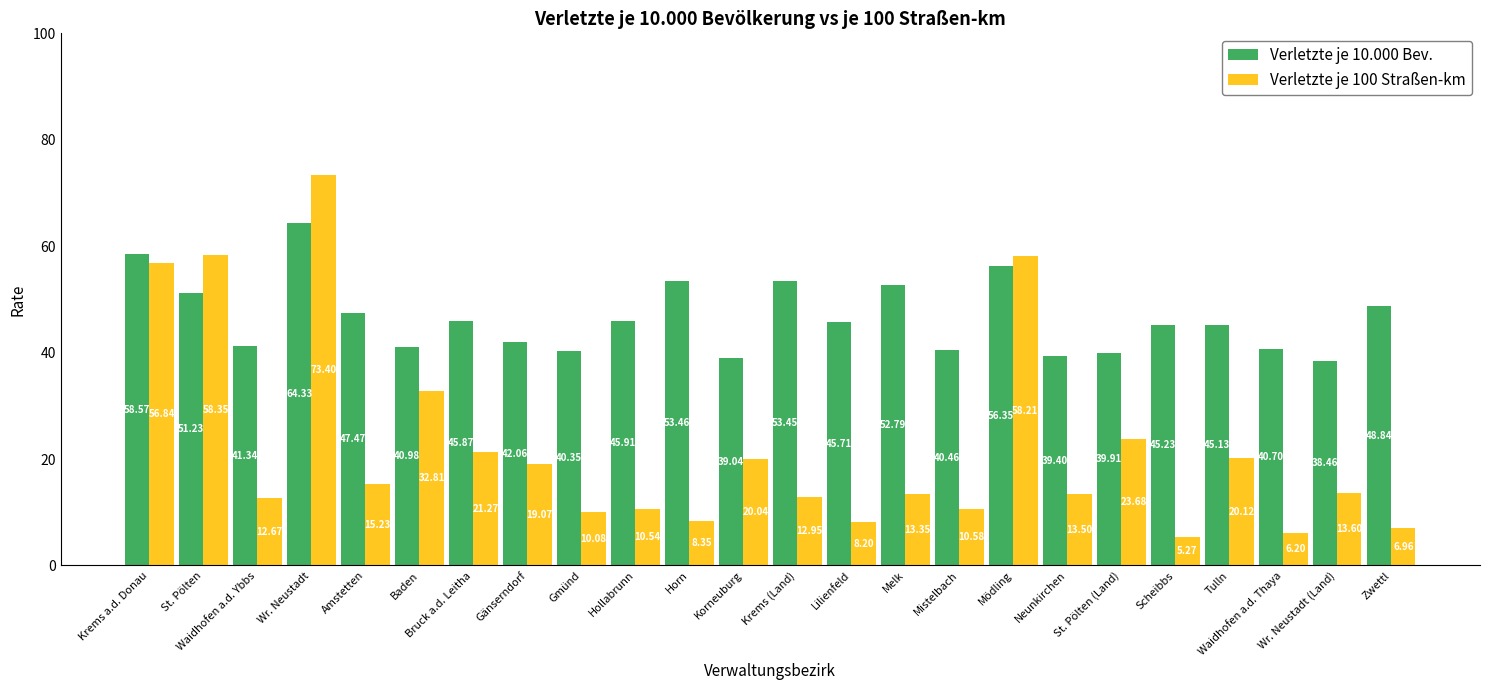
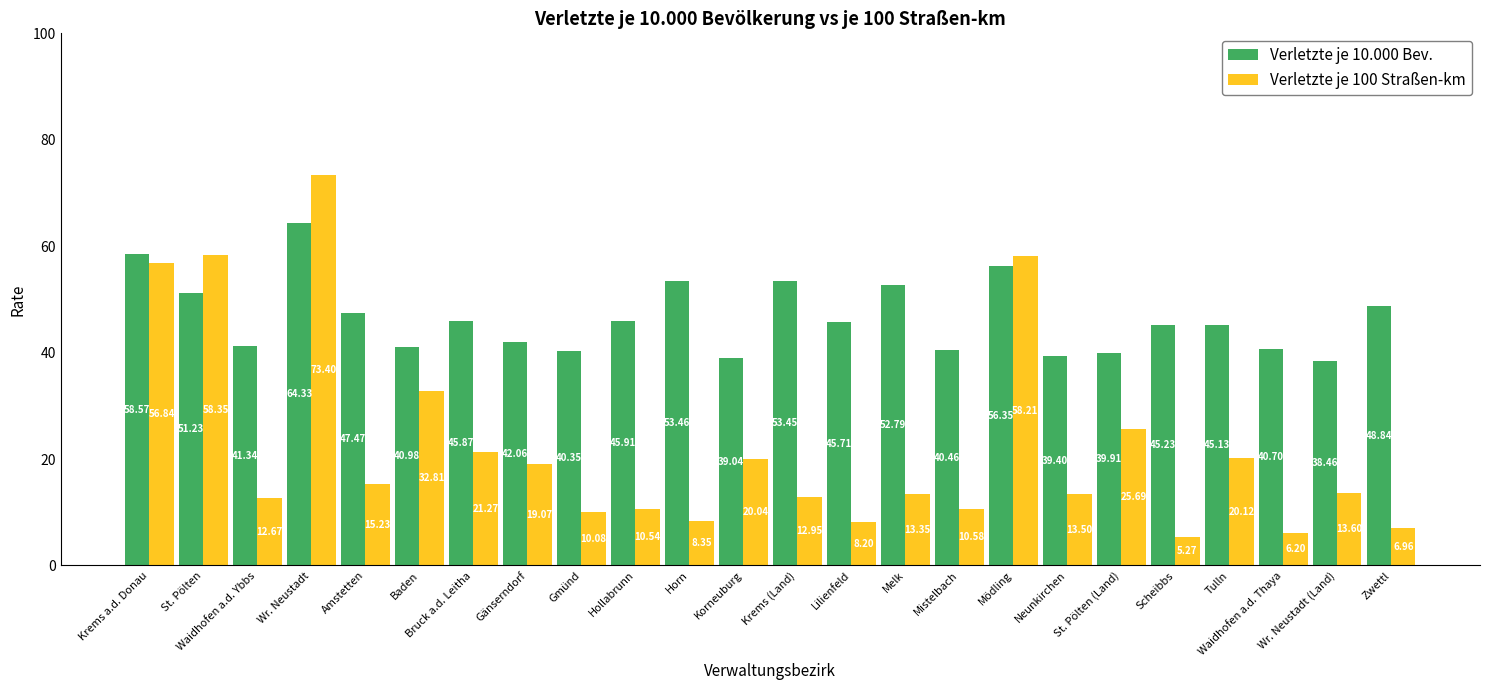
Verletzte je 100 Straßen-km, St. Pölten (Land): 23.68 -> 25.69
